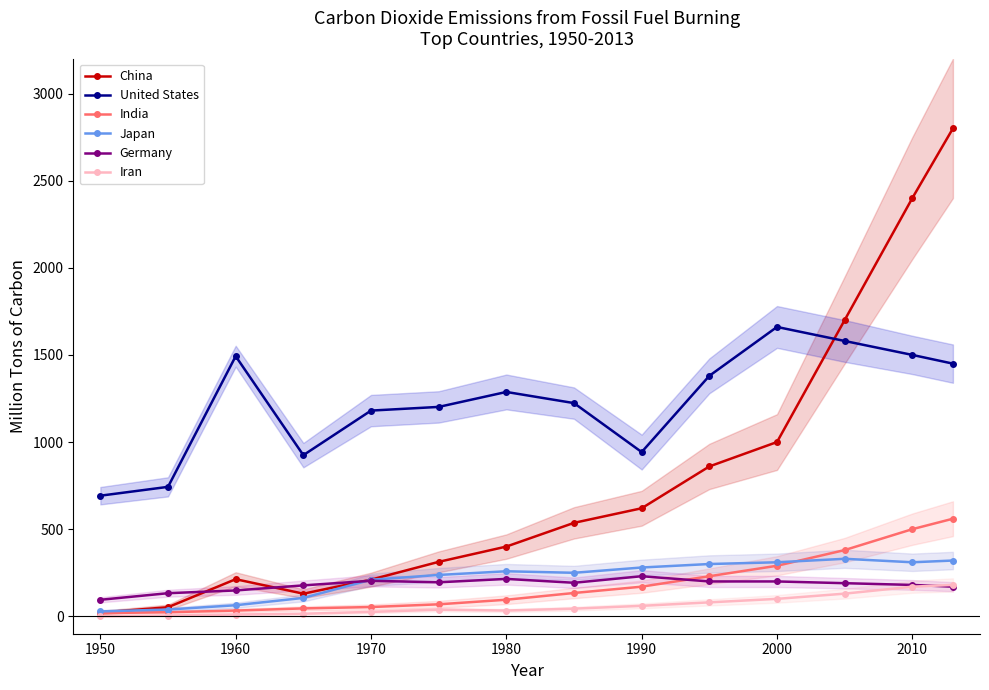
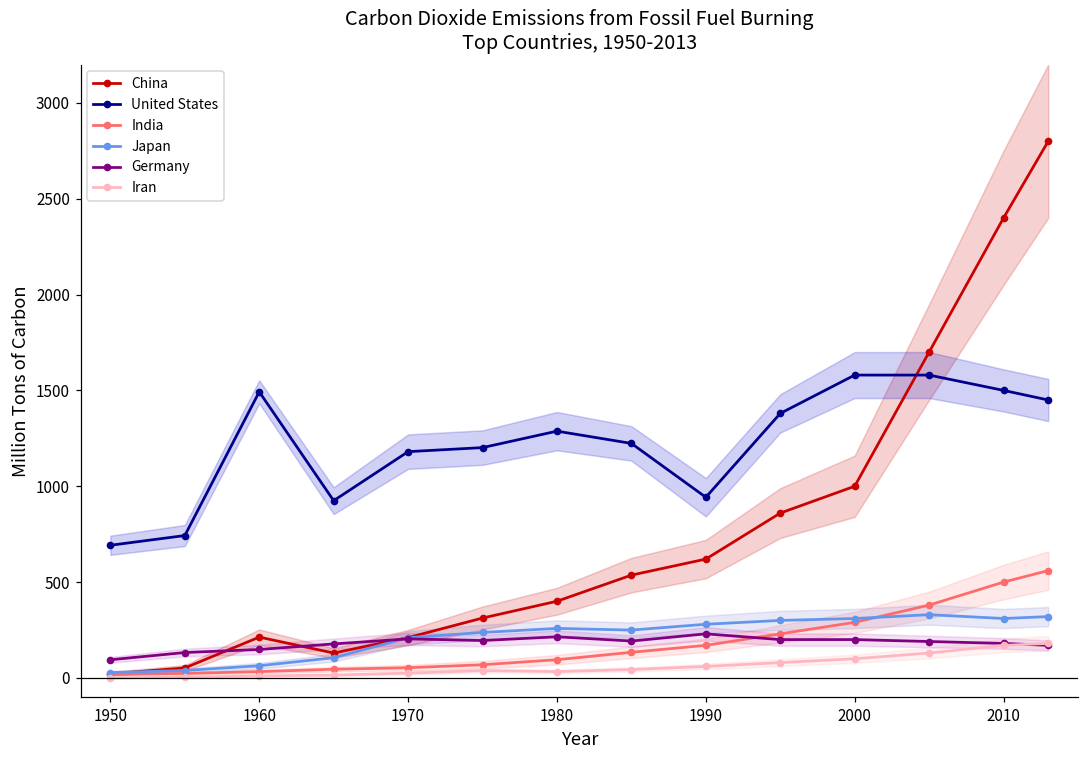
United States, 2000: 1660 -> 1580
